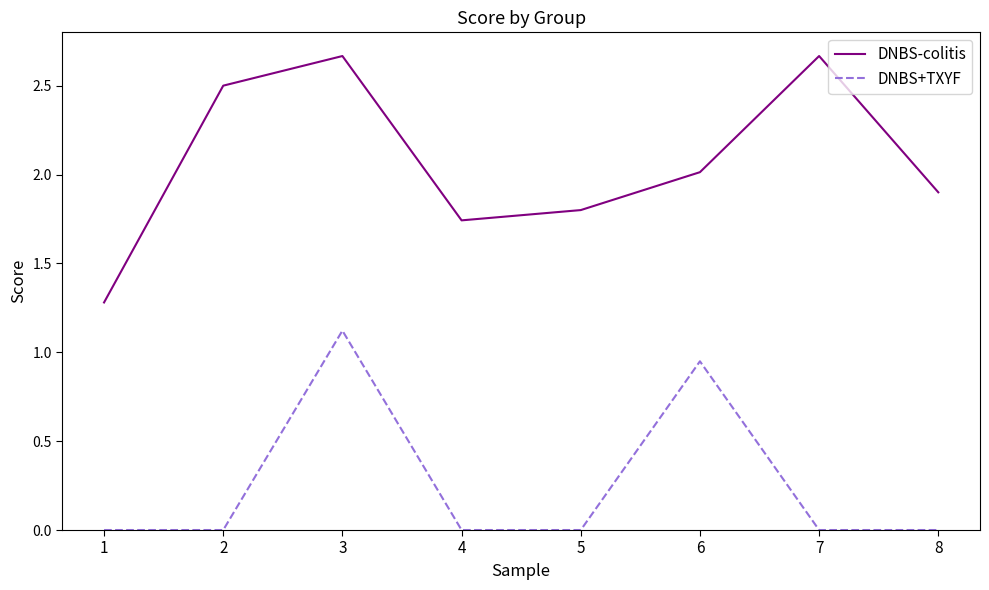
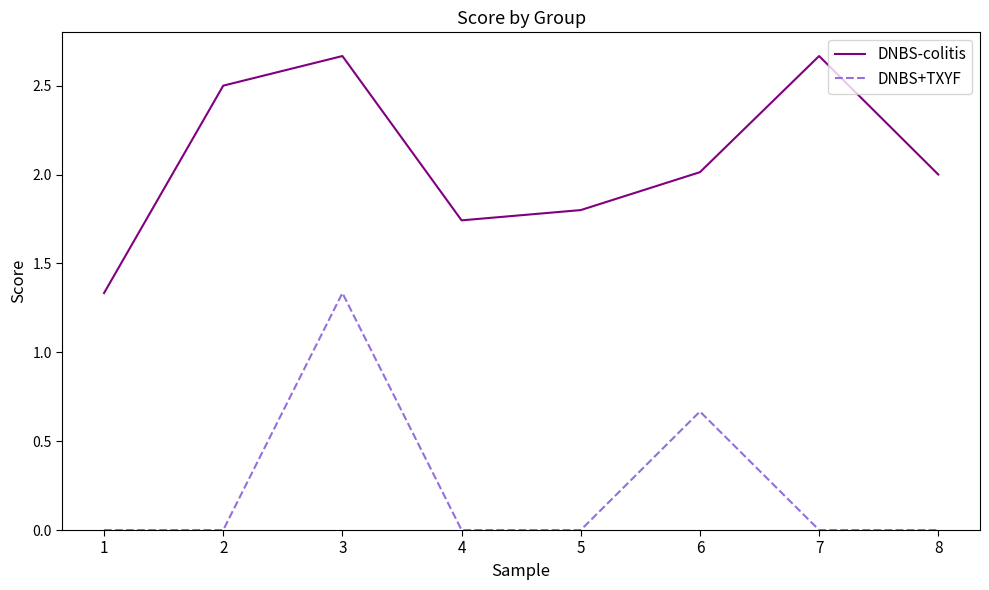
DNBS-colitis, 1: 1.28 -> 1.33
DNBS+TXYF, 3: 1.12 -> 1.33
DNBS+TXYF, 6: 0.95 -> 0.67
DNBS-colitis, 8: 1.9 -> 2.0
